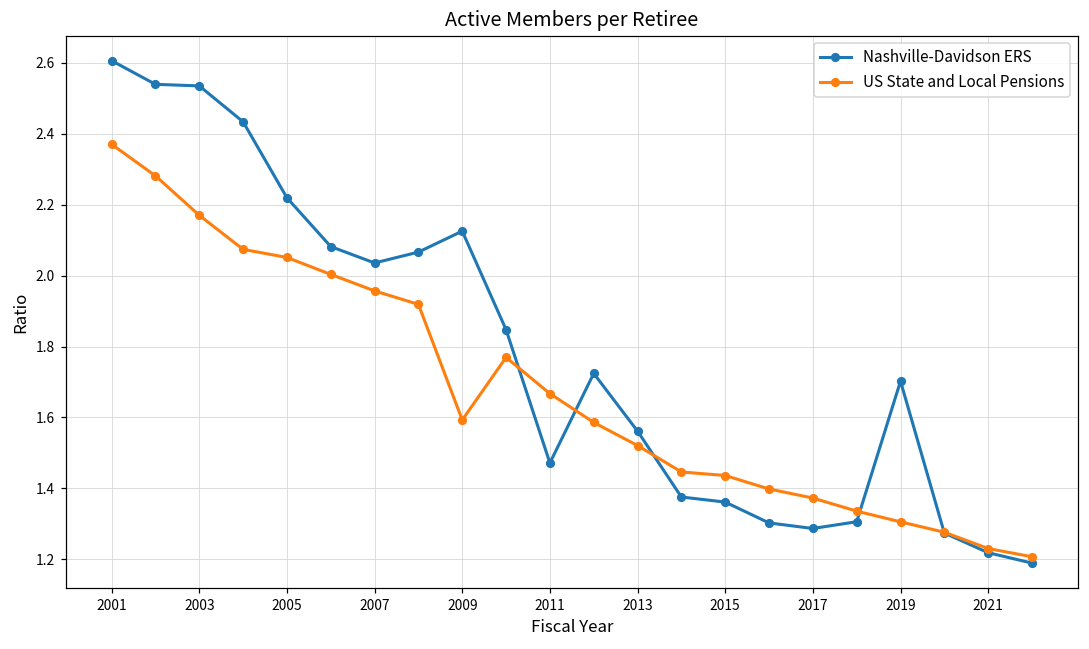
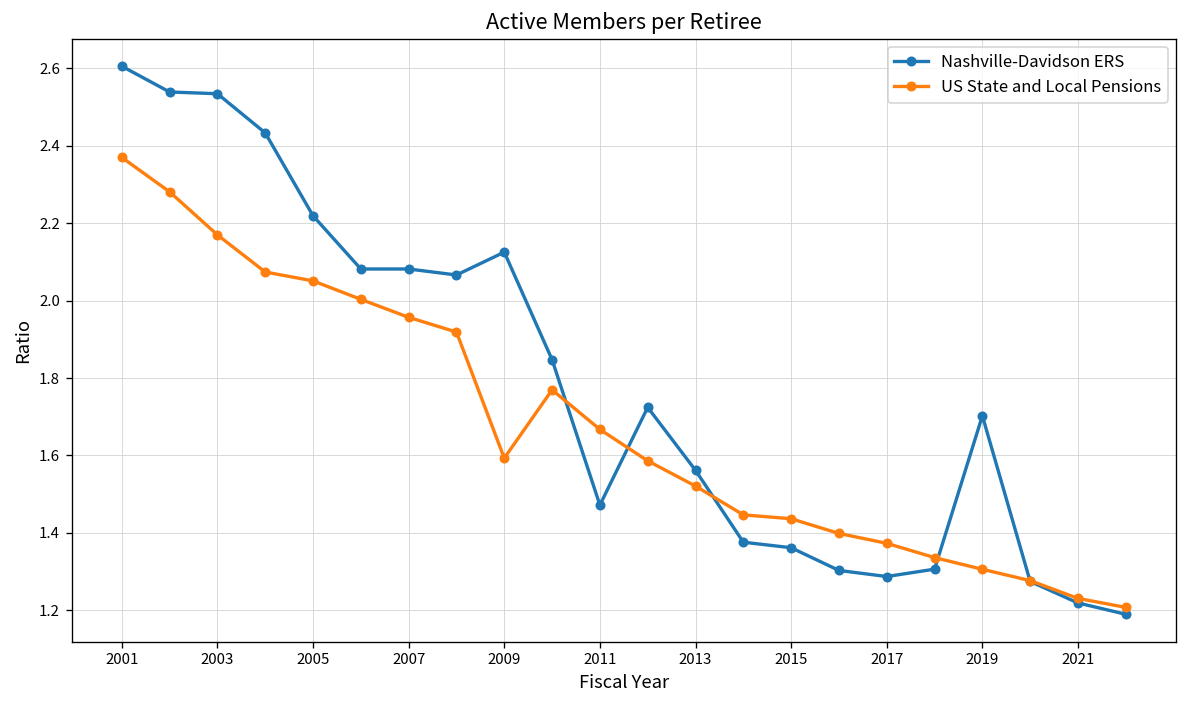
Nashville-Davidson ERS, 2007: 2.04 -> 2.08
